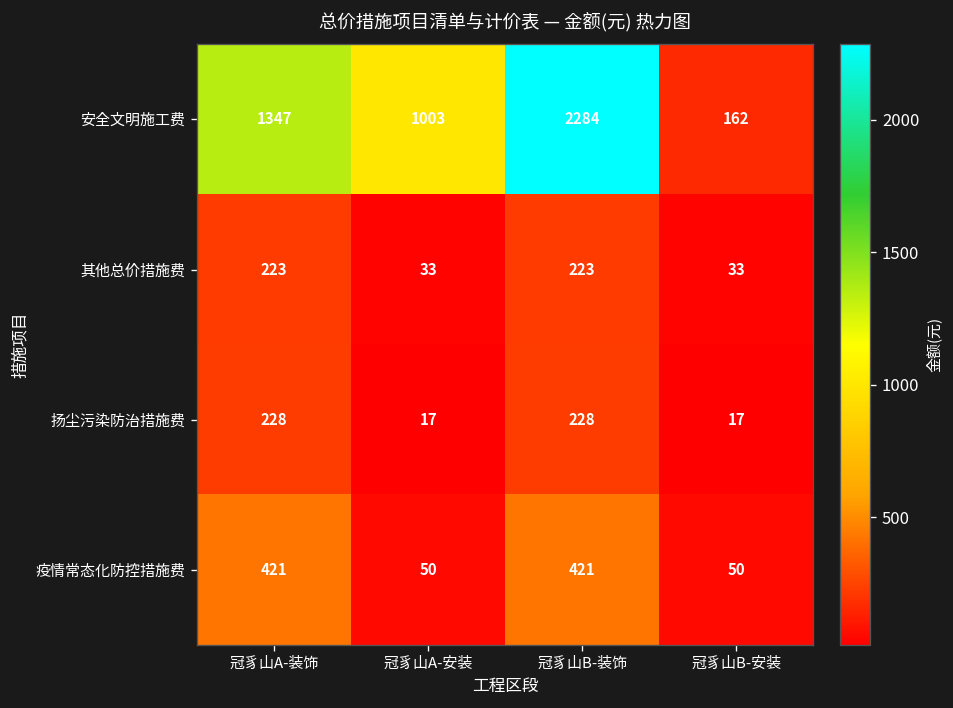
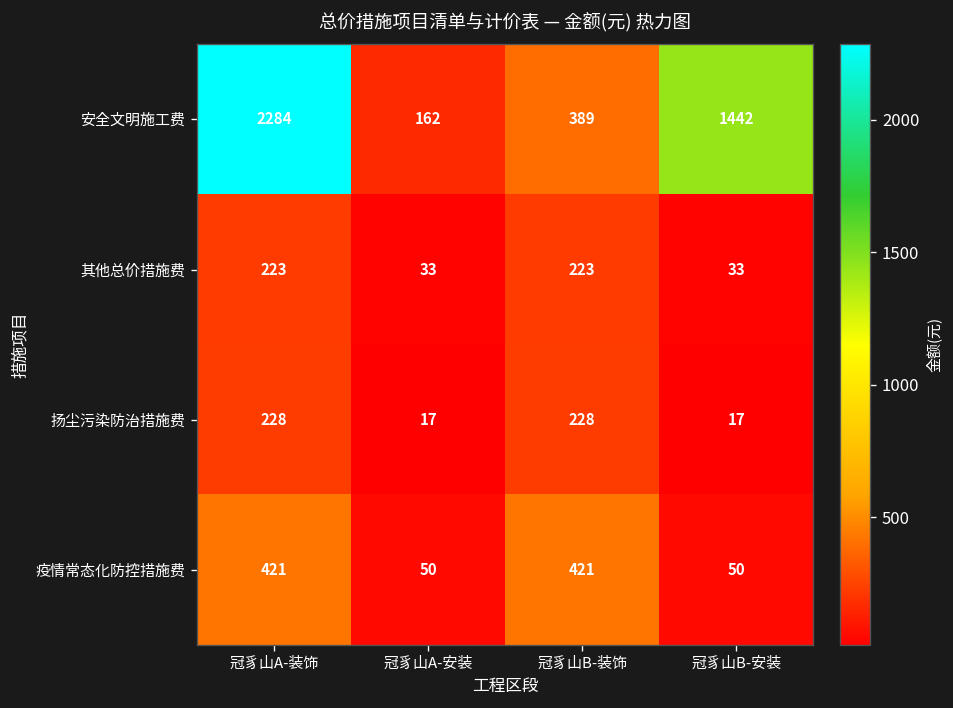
安全文明施工费, 冠豸山A-装饰: 1347 -> 2284
安全文明施工费, 冠豸山A-安装: 1003 -> 162
安全文明施工费, 冠豸山B-装饰: 2284 -> 389
安全文明施工费, 冠豸山B-安装: 162 -> 1442
